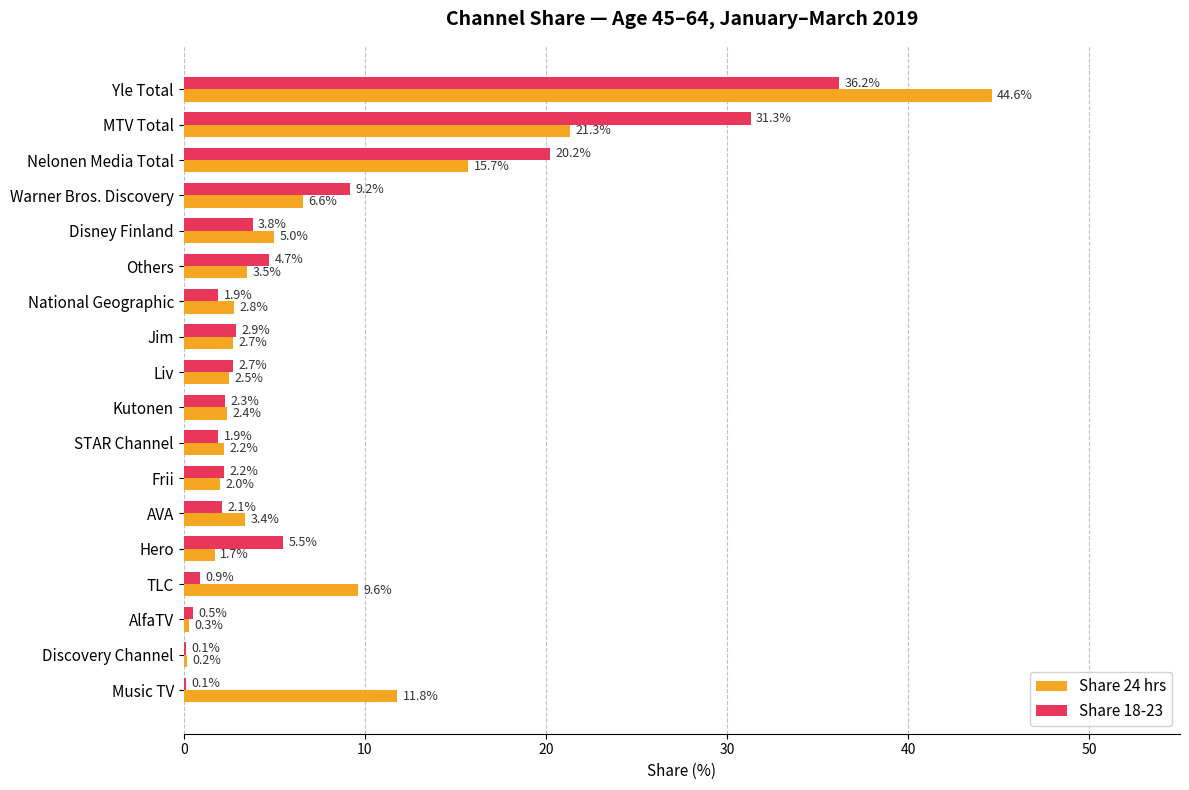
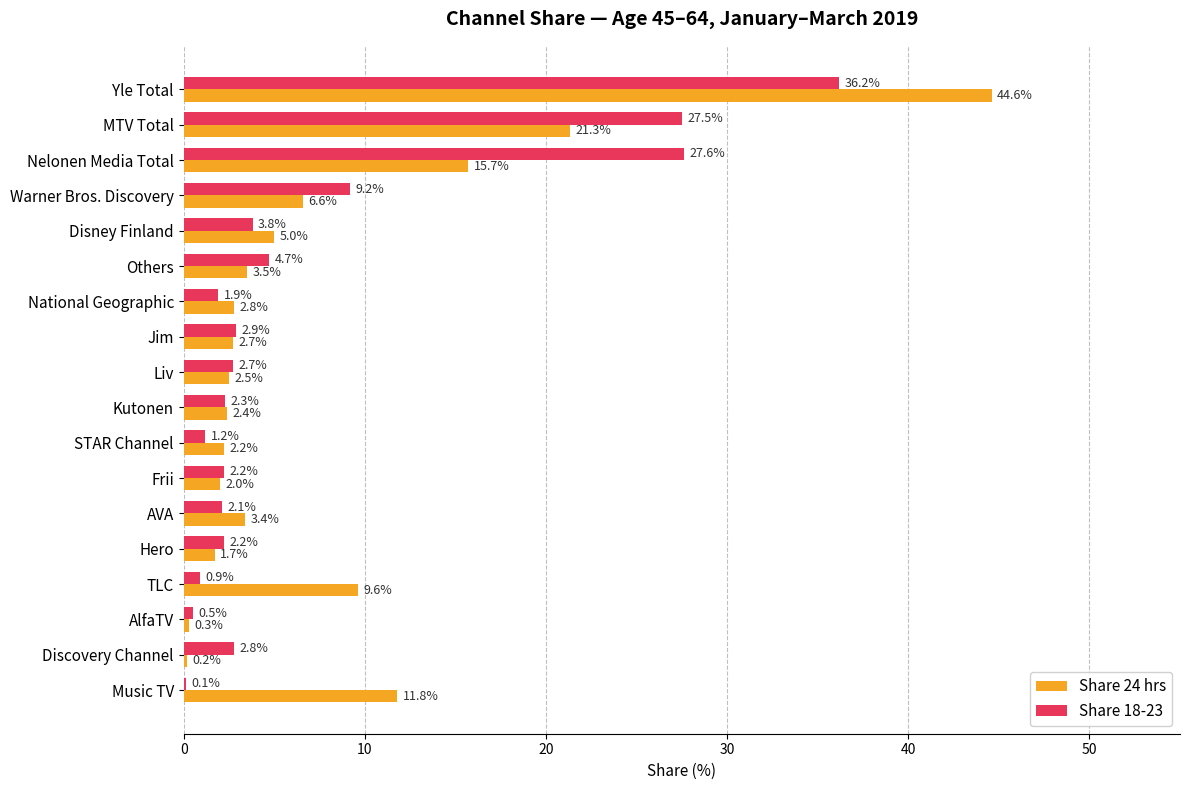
Share 18-23, MTV Total: 31.3% -> 27.5%
Share 18-23, Nelonen Media Total: 20.2% -> 27.6%
Share 18-23, STAR Channel: 1.9% -> 1.2%
Share 18-23, Hero: 5.5% -> 2.2%
Share 18-23, Discovery Channel: 0.1% -> 2.8%
